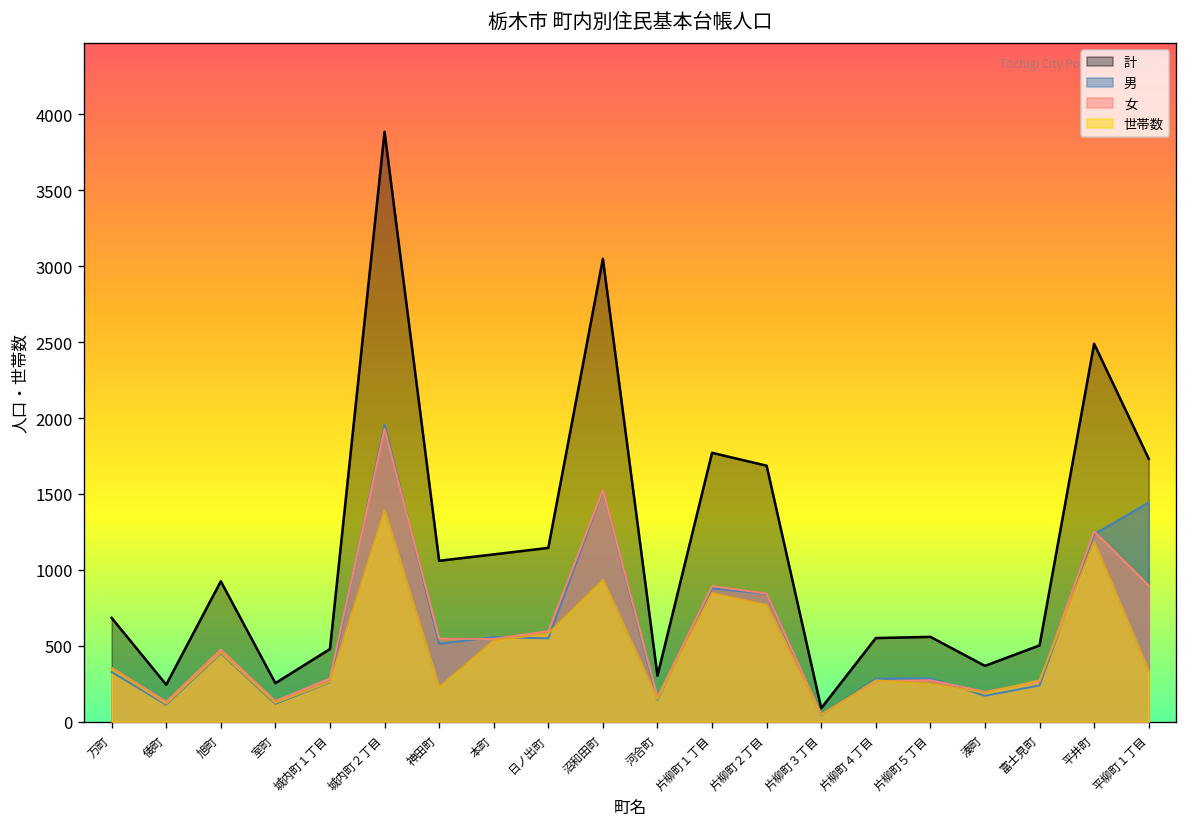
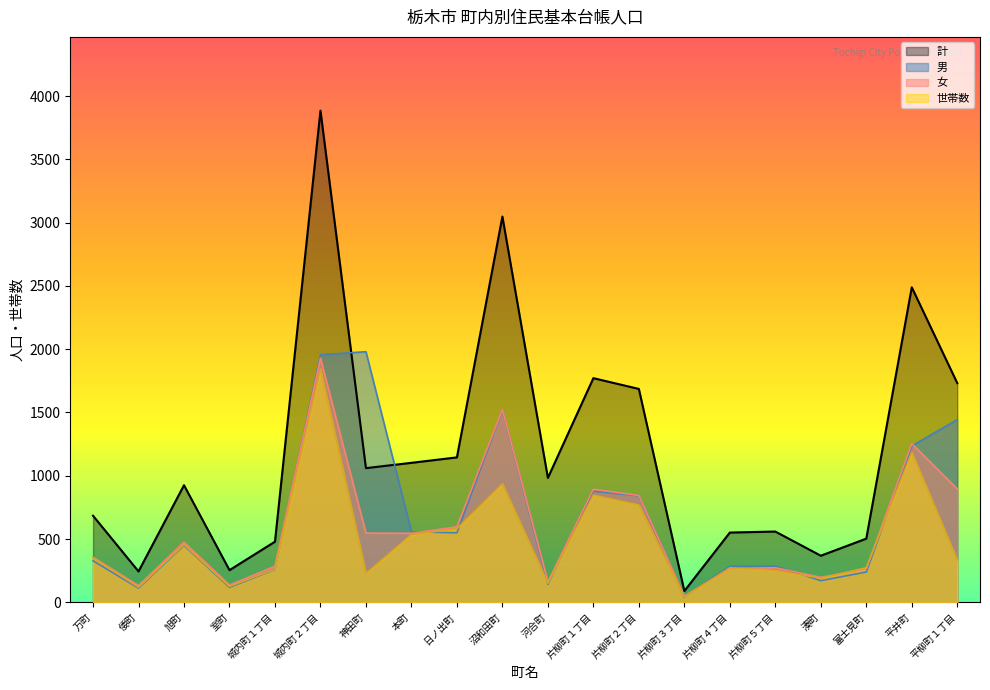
世帯数, 城内町２丁目: 1390 -> 1840
男, 神田町: 510 -> 1980
計, 河合町: 300 -> 980
